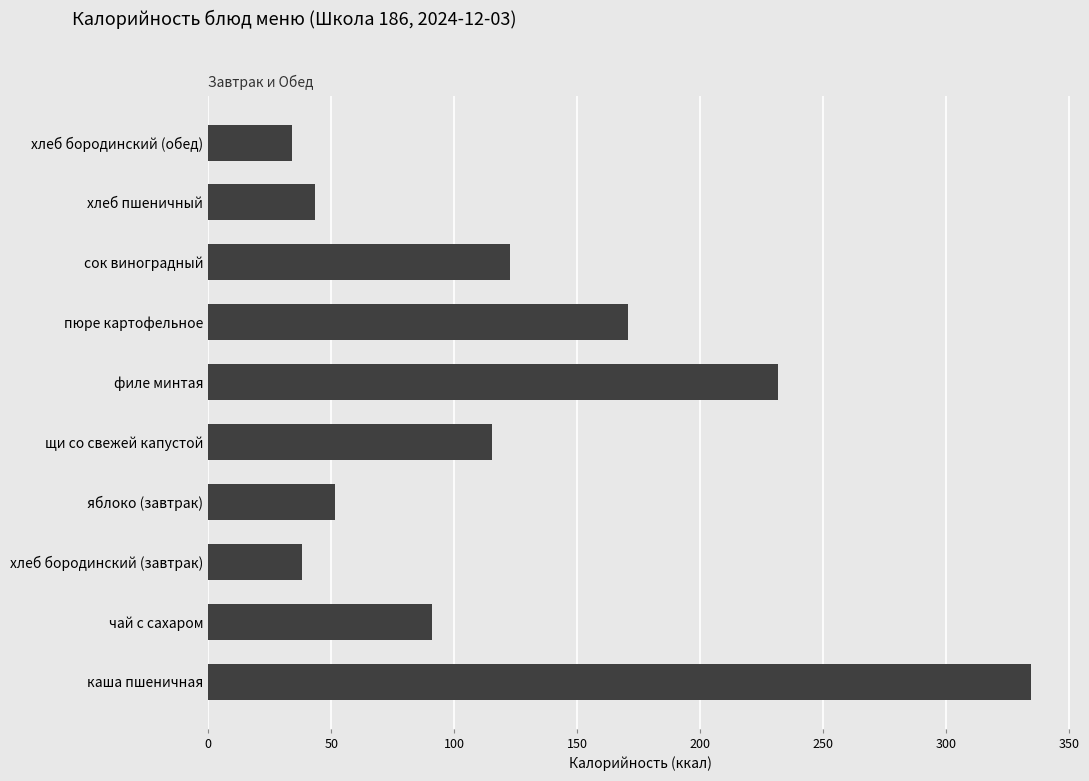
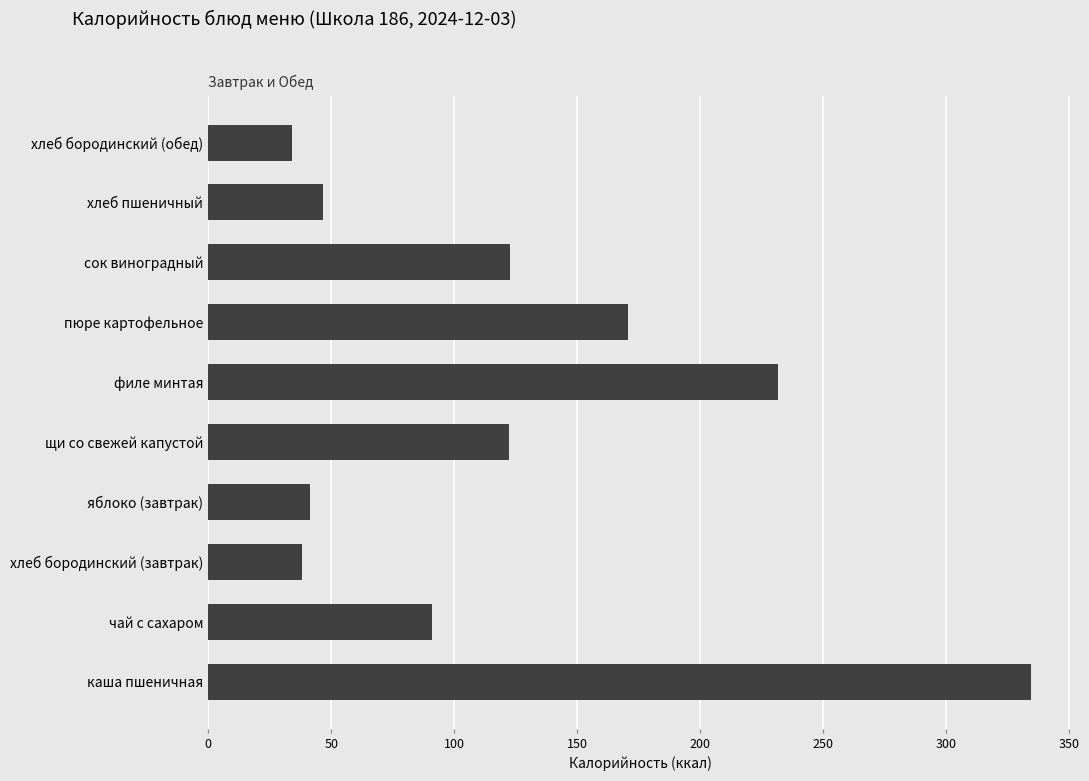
хлеб пшеничный: 43 -> 47
щи со свежей капустой: 115 -> 122
яблоко (завтрак): 52 -> 41
